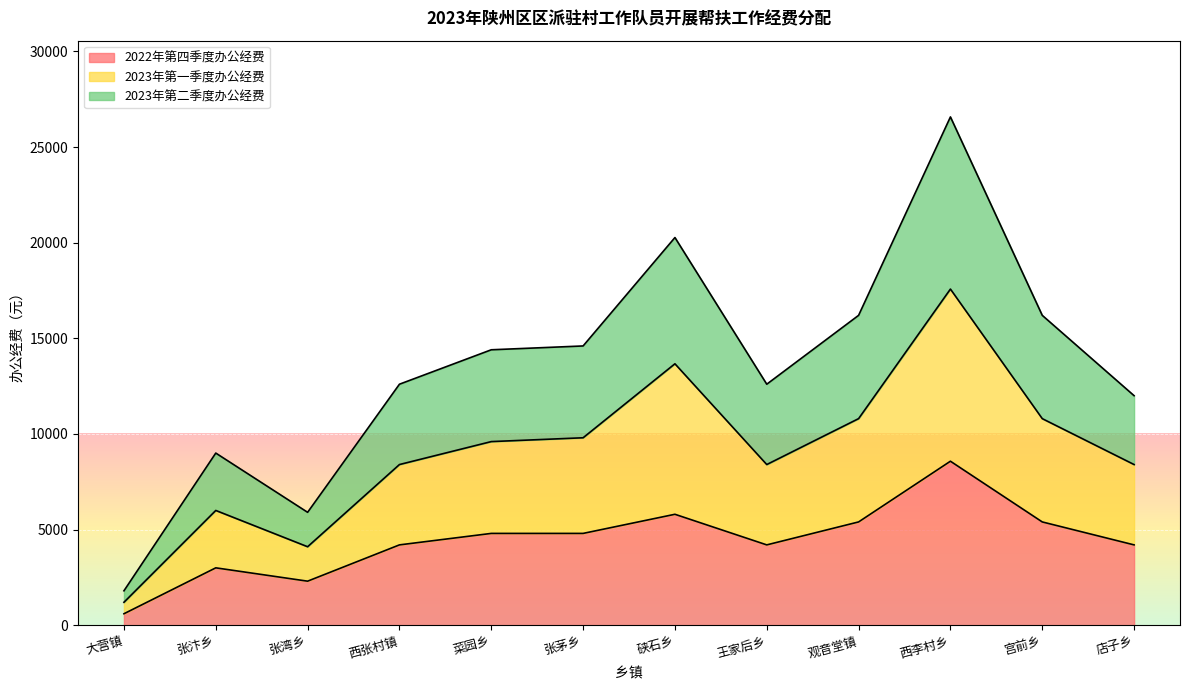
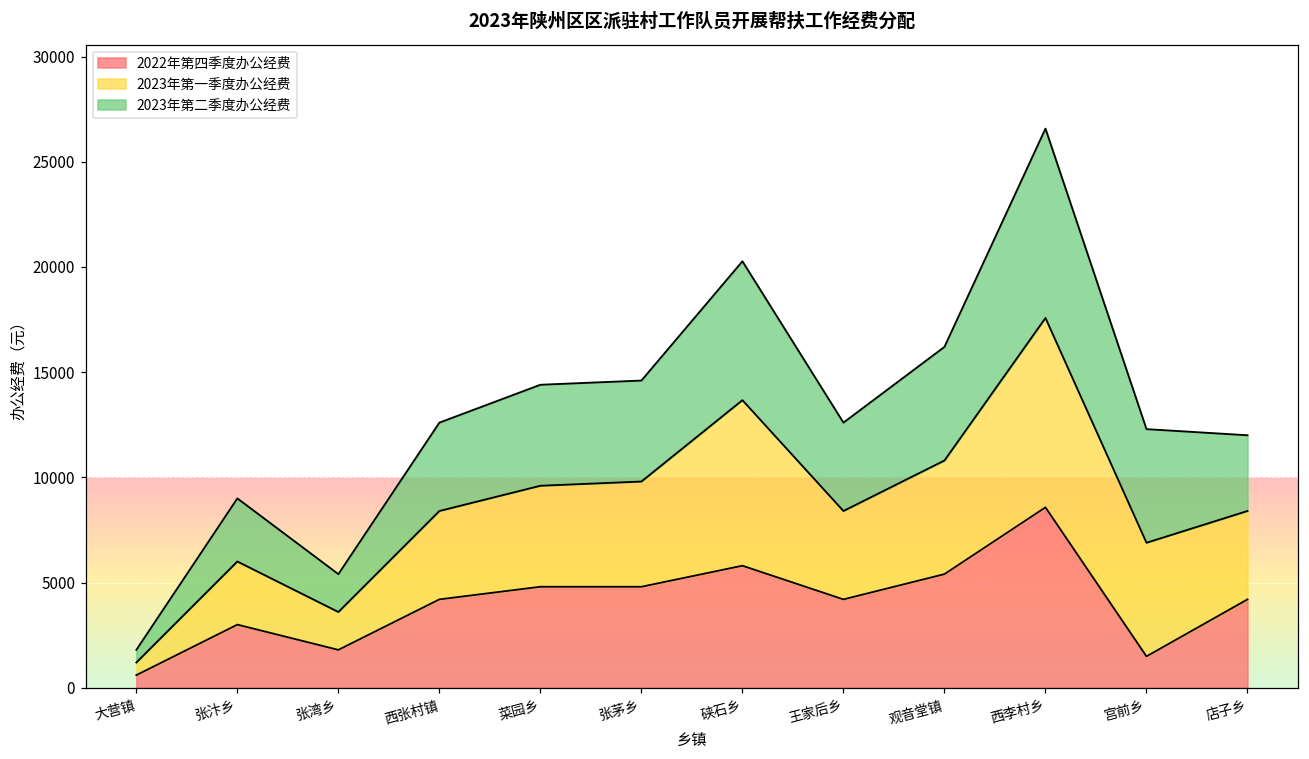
2022年第四季度办公经费, 张湾乡: 2300 -> 1800
2022年第四季度办公经费, 宫前乡: 5400 -> 1500
